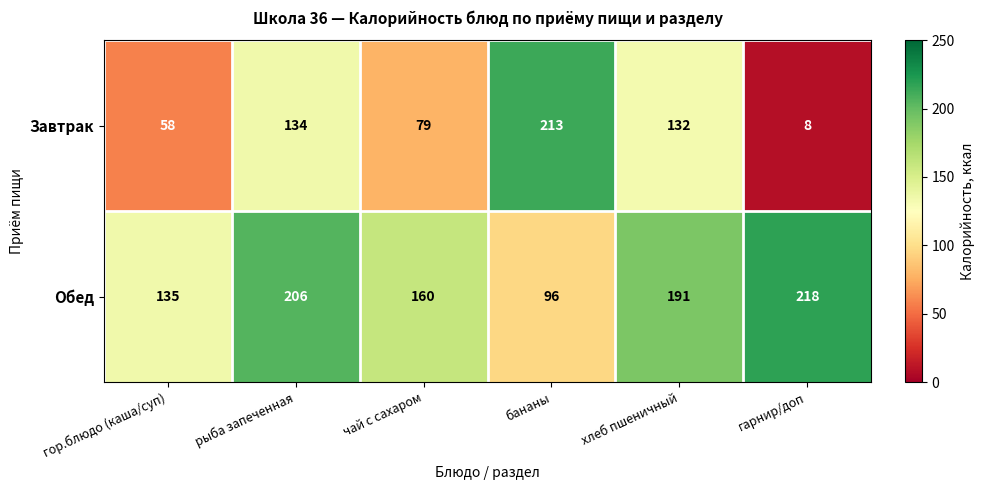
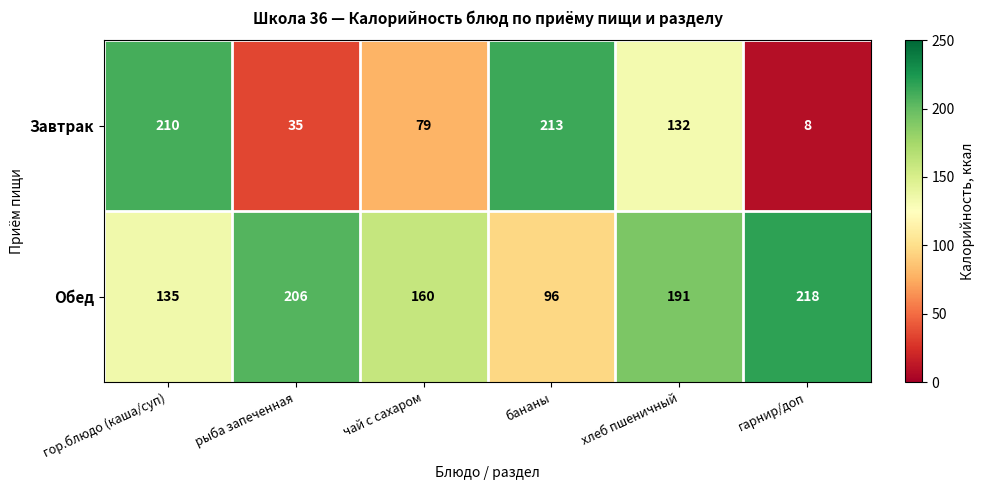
Завтрак, гор.блюдо (каша/суп): 58 -> 210
Завтрак, рыба запеченная: 134 -> 35
